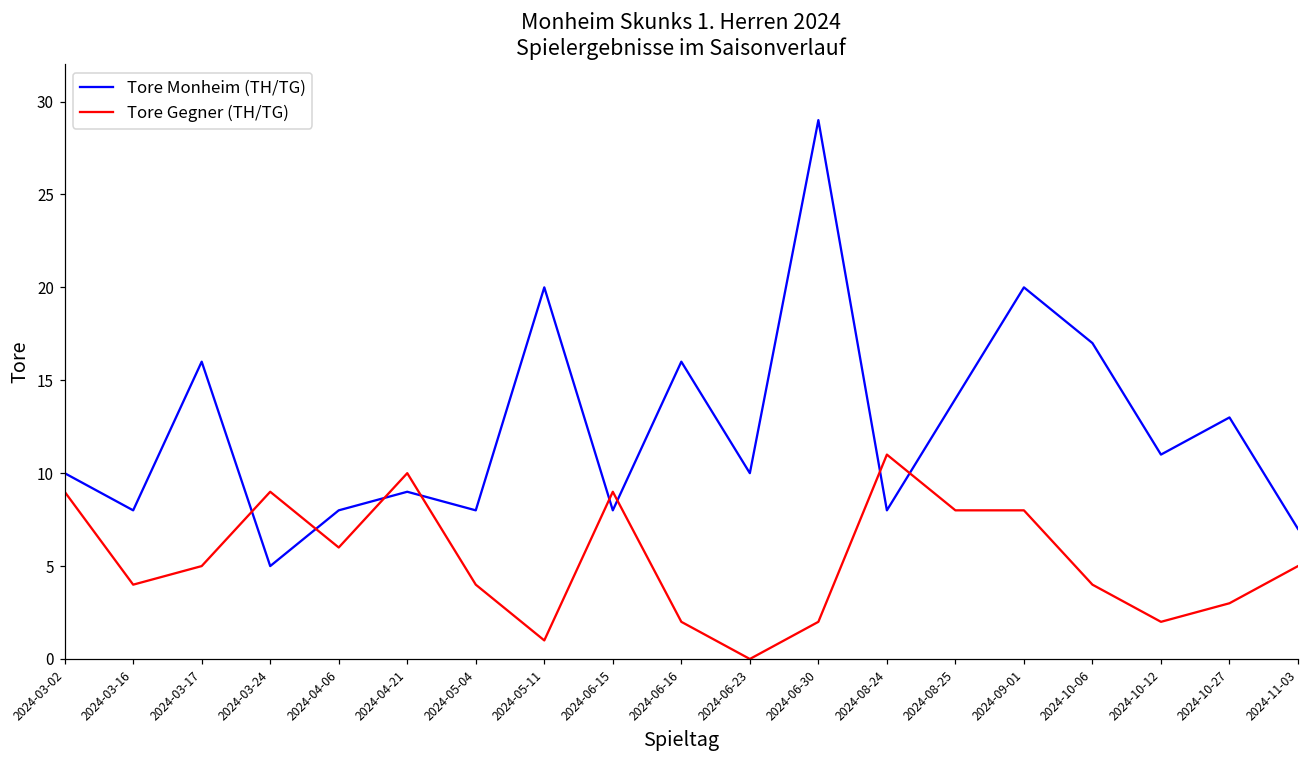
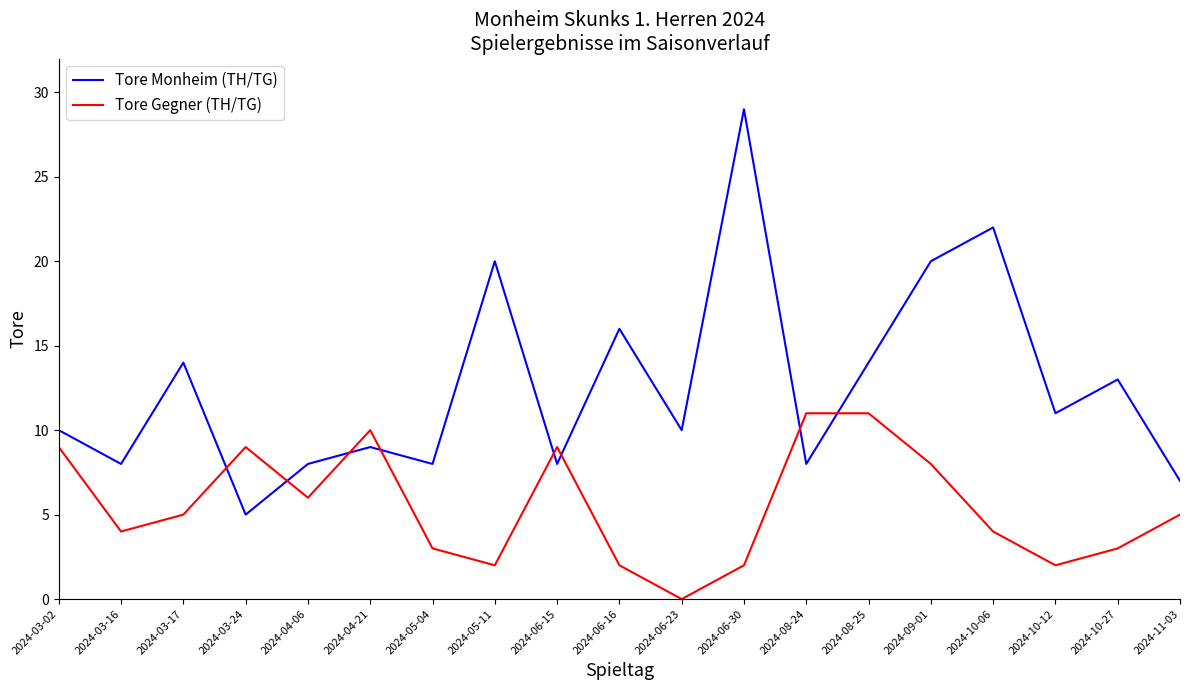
Tore Monheim (TH/TG), 2024-03-17: 16 -> 14
Tore Gegner (TH/TG), 2024-05-04: 4 -> 3
Tore Gegner (TH/TG), 2024-05-11: 1 -> 2
Tore Gegner (TH/TG), 2024-08-25: 8 -> 11
Tore Monheim (TH/TG), 2024-10-06: 17 -> 22
